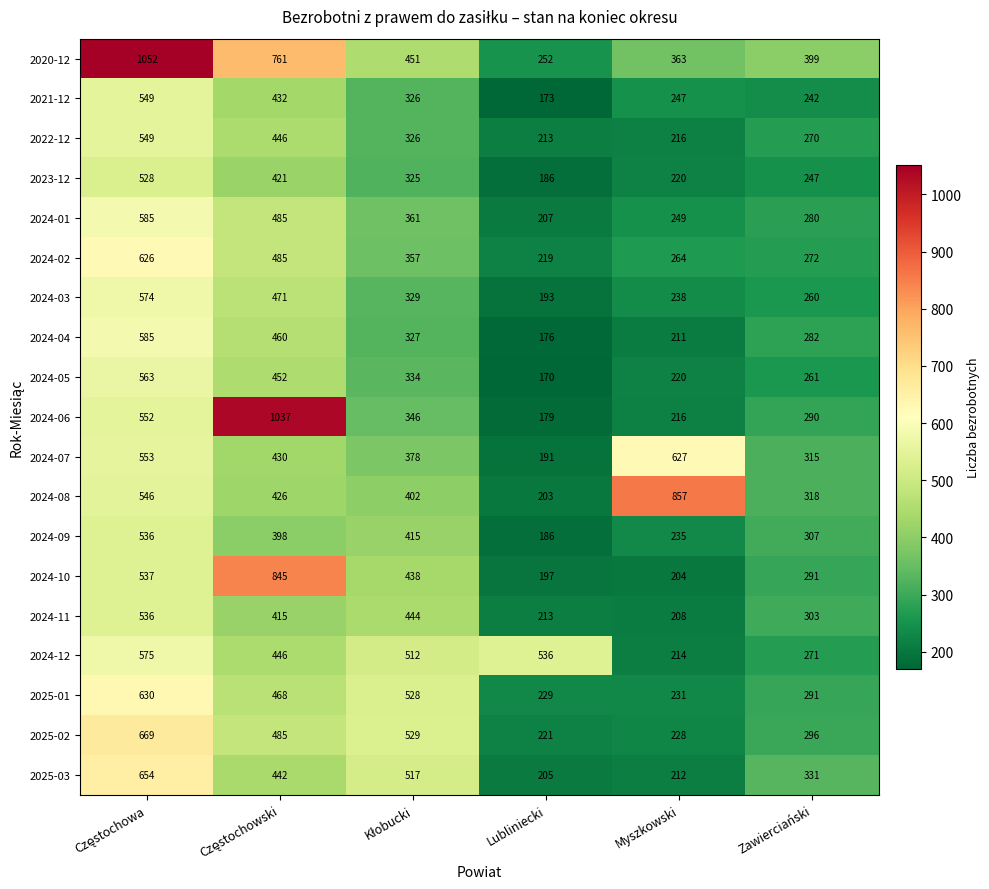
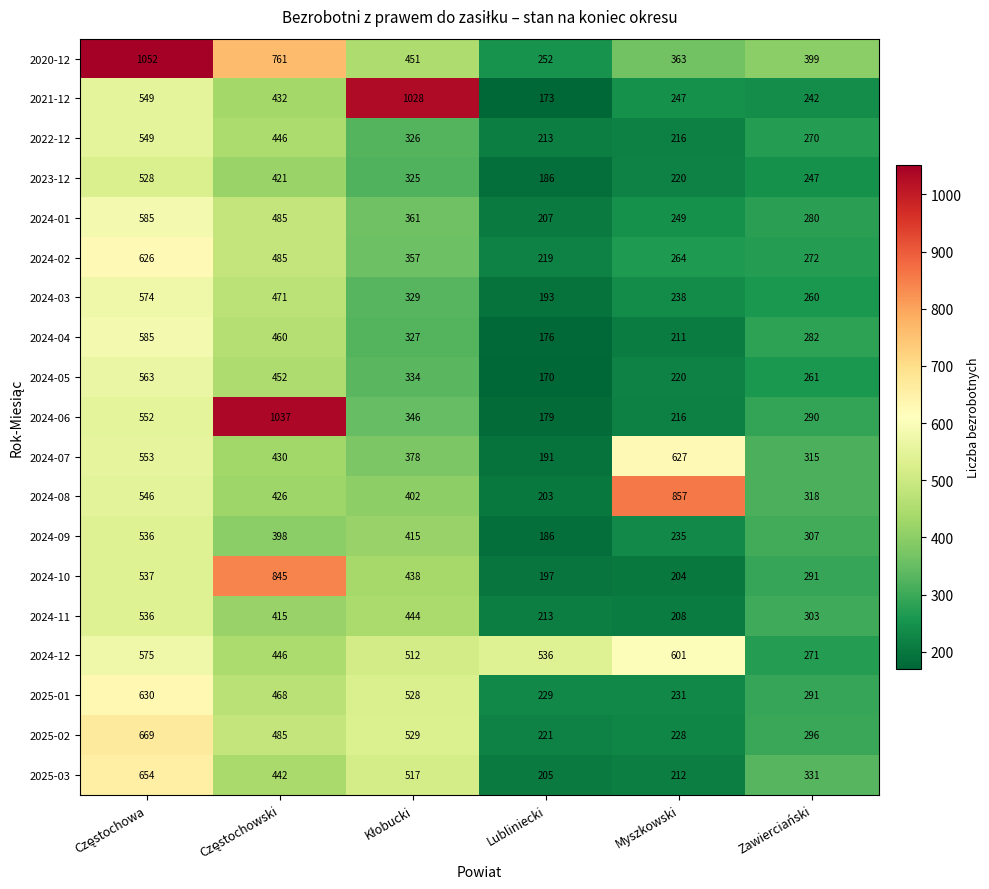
2021-12, Kłobucki: 326 -> 1028
2024-12, Myszkowski: 214 -> 601
